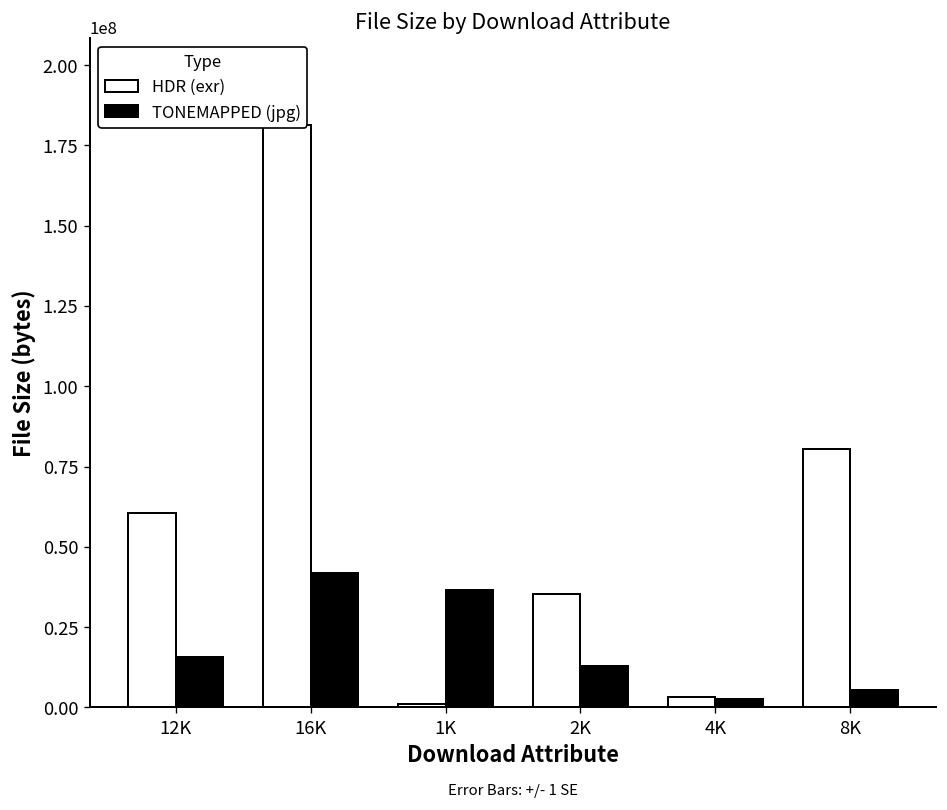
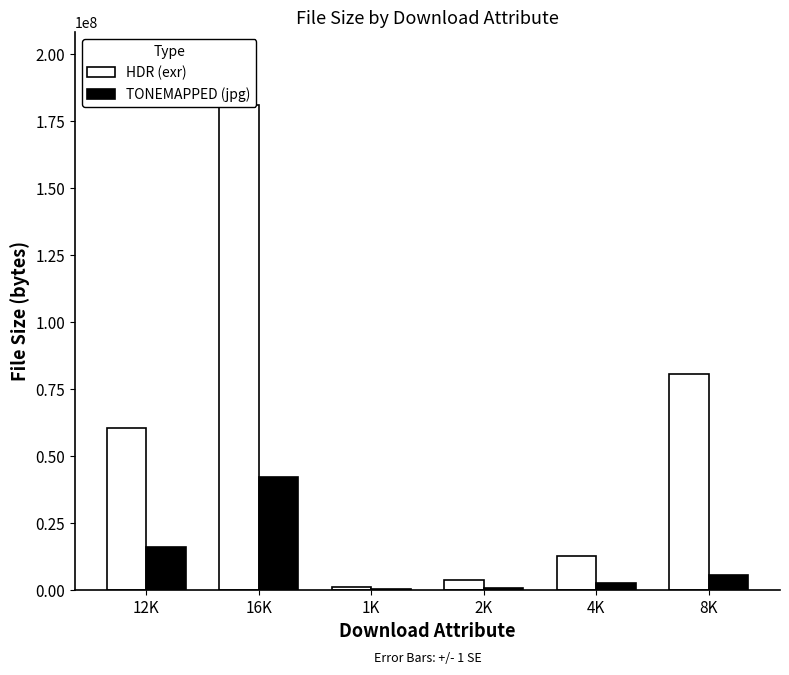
TONEMAPPED (jpg), 1K: 37000000 -> 0
HDR (exr), 2K: 35000000 -> 3000000
TONEMAPPED (jpg), 2K: 13000000 -> 1000000
HDR (exr), 4K: 3000000 -> 13000000
